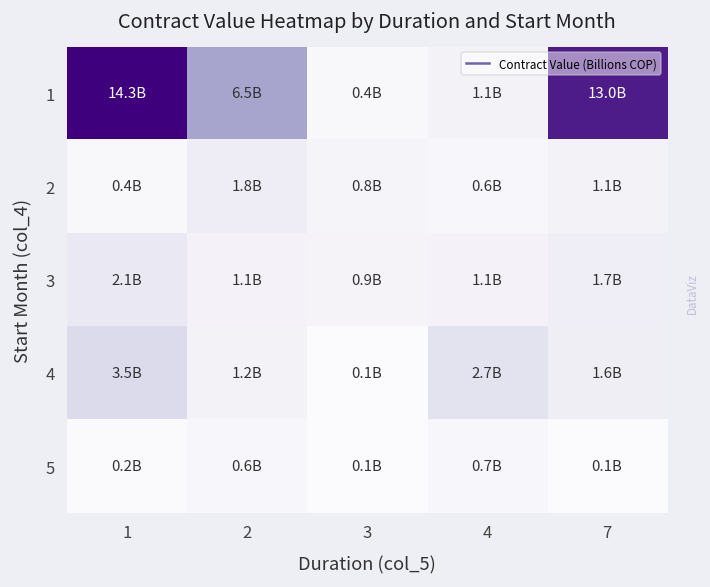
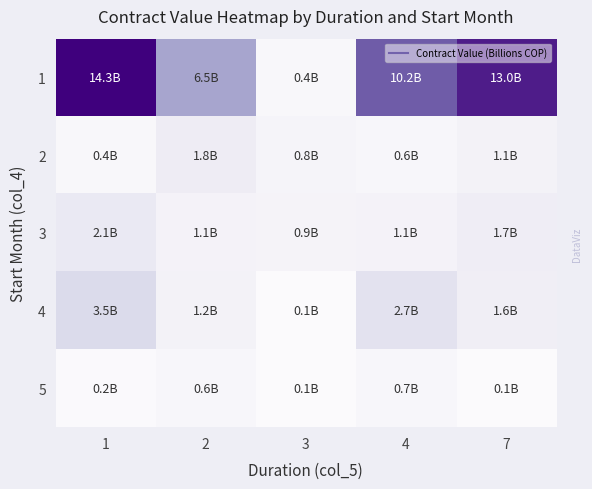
1, 4: 1.1B -> 10.2B
